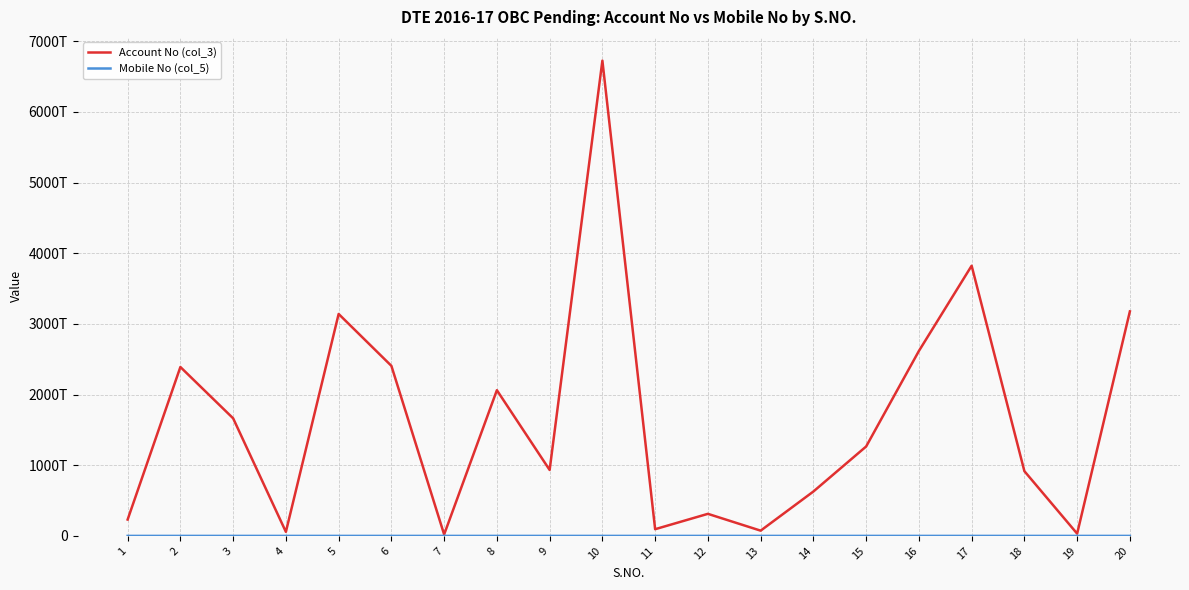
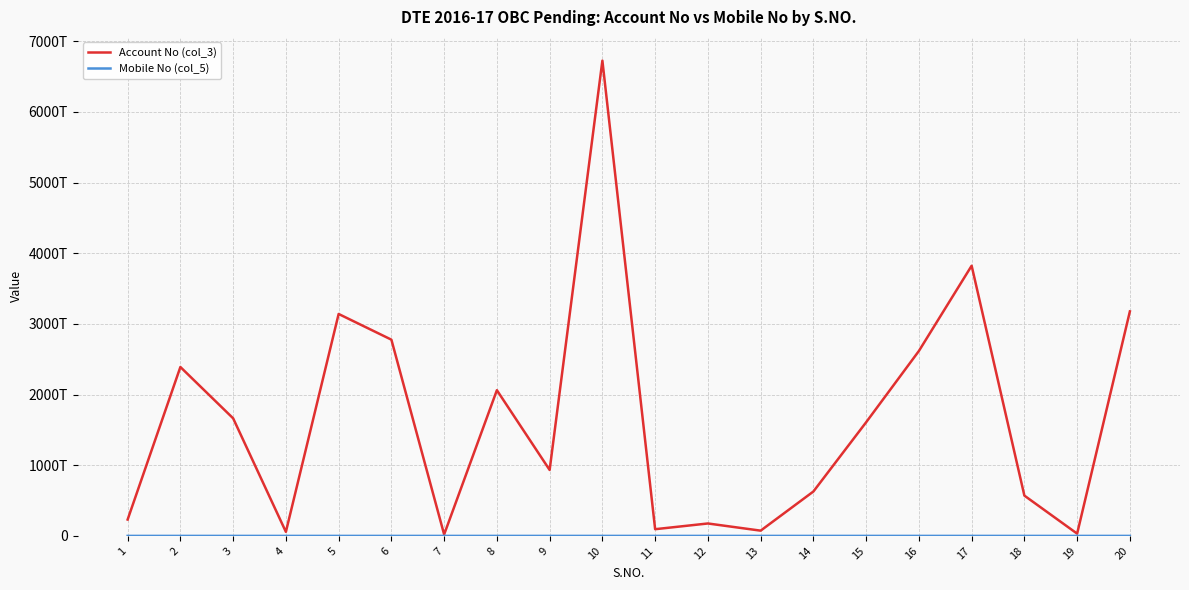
Account No (col_3), 6: 2400T -> 2800T
Account No (col_3), 12: 300T -> 200T
Account No (col_3), 15: 1300T -> 1600T
Account No (col_3), 18: 900T -> 600T
